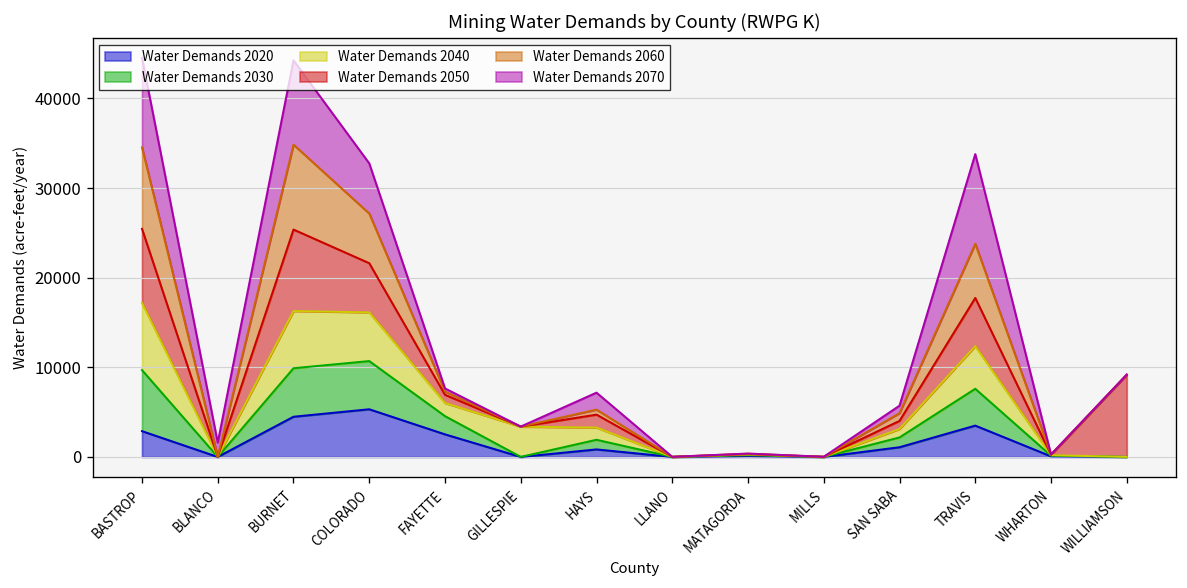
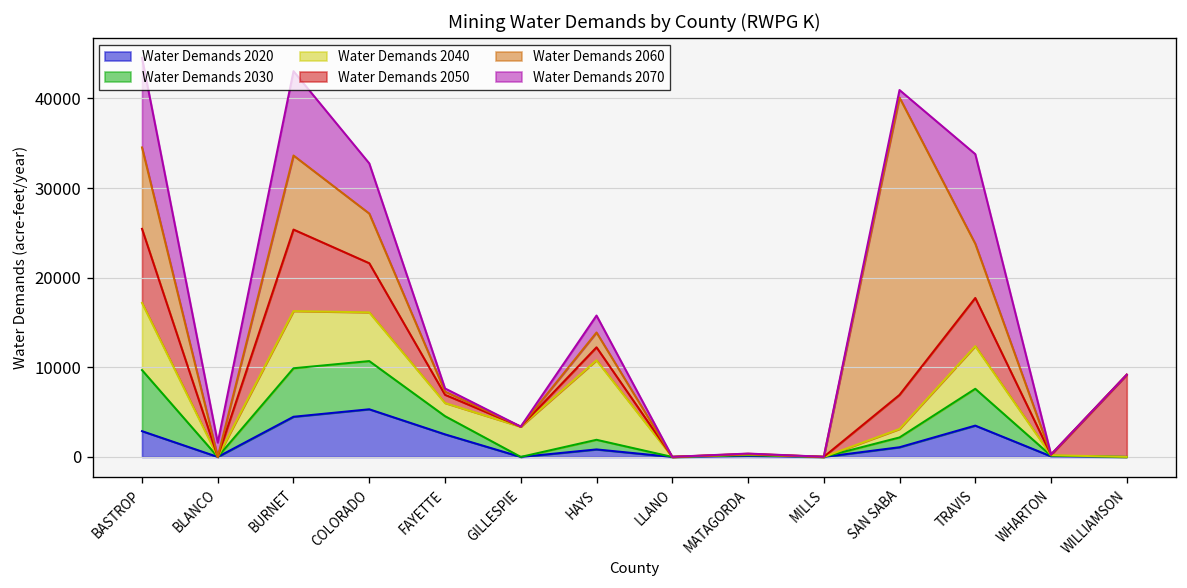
Water Demands 2060, BURNET: 9000 -> 8000
Water Demands 2040, HAYS: 1000 -> 9000
Water Demands 2060, HAYS: 1000 -> 2000
Water Demands 2050, SAN SABA: 1000 -> 4000
Water Demands 2060, SAN SABA: 1000 -> 33000
